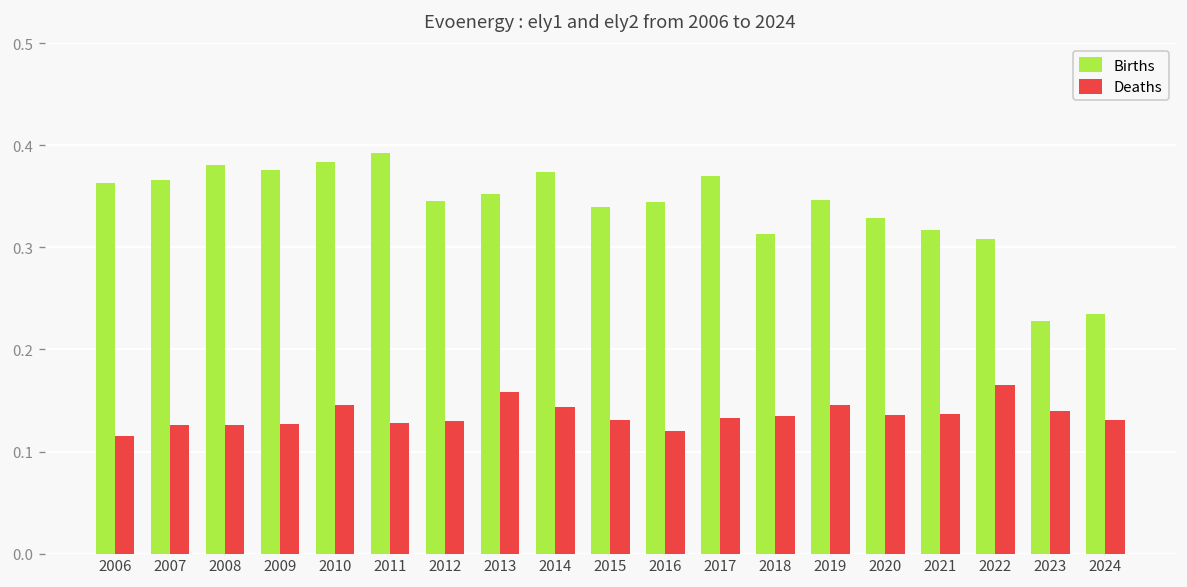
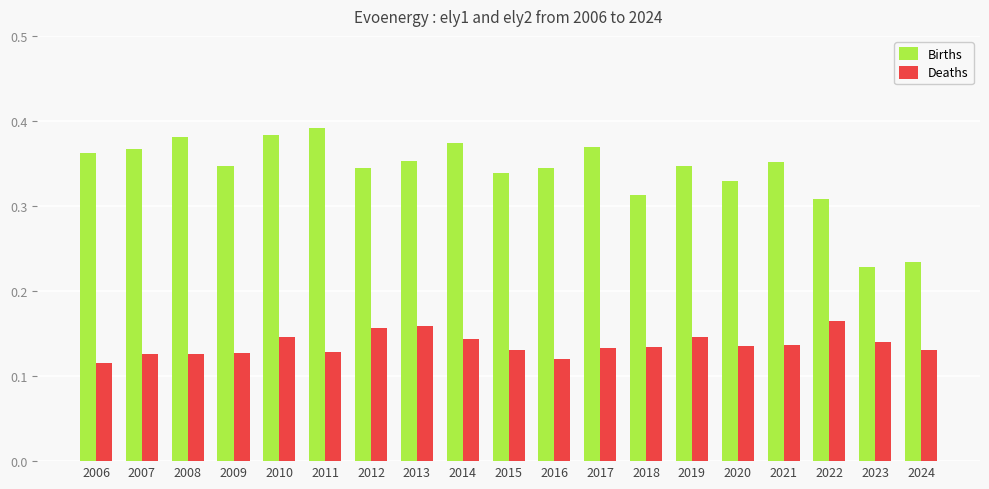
Births, 2009: 0.38 -> 0.35
Deaths, 2012: 0.13 -> 0.16
Births, 2021: 0.32 -> 0.35
